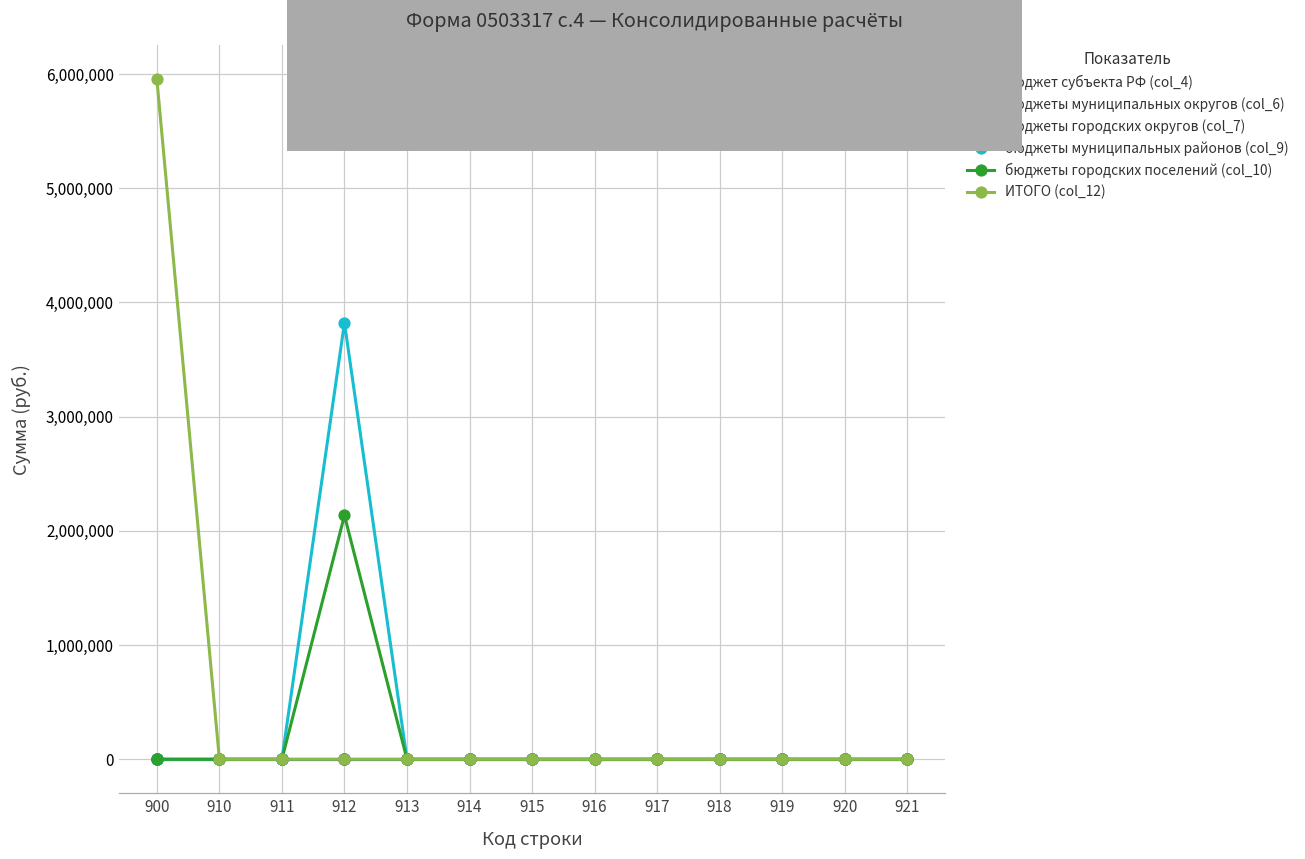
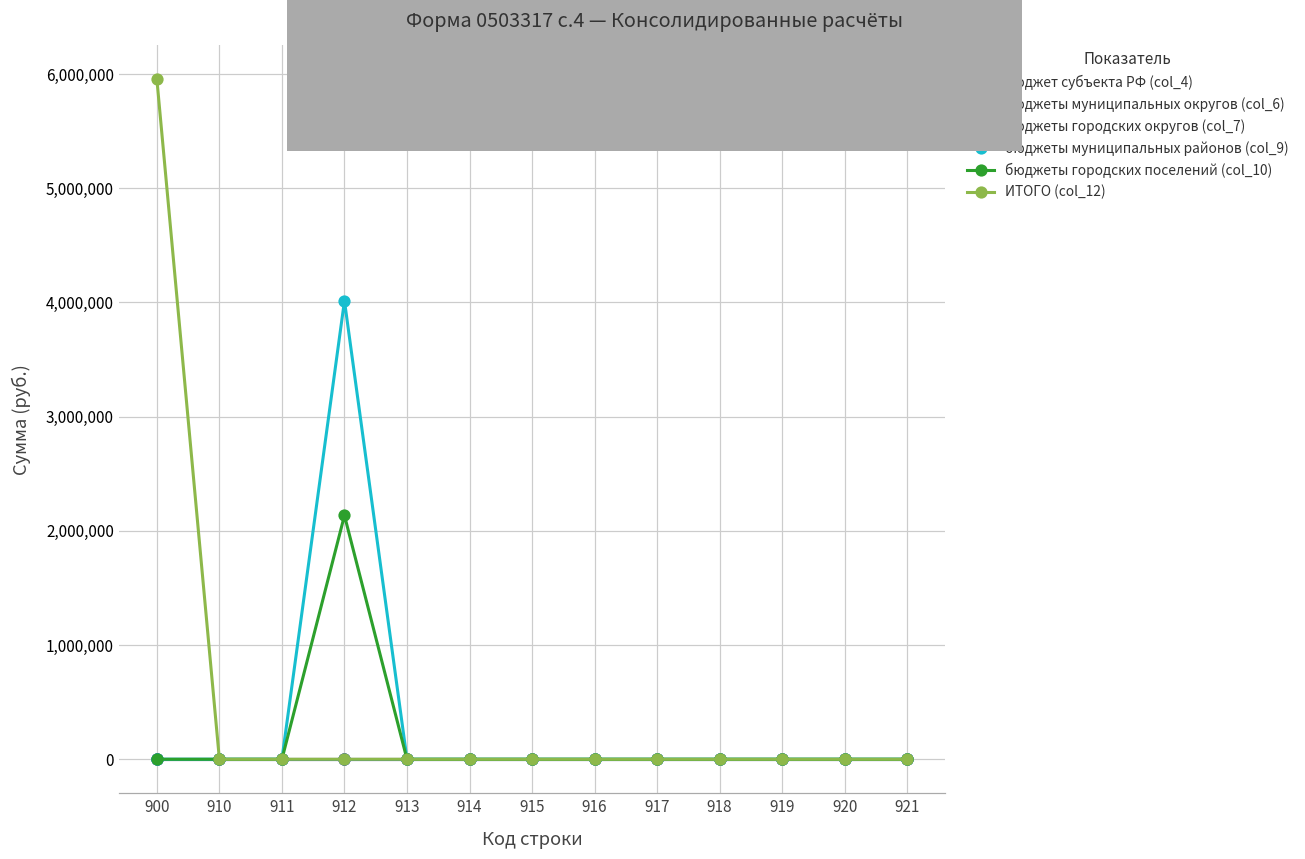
бюджеты муниципальных районов (col_9), 912: 3,820,000 -> 4,010,000
